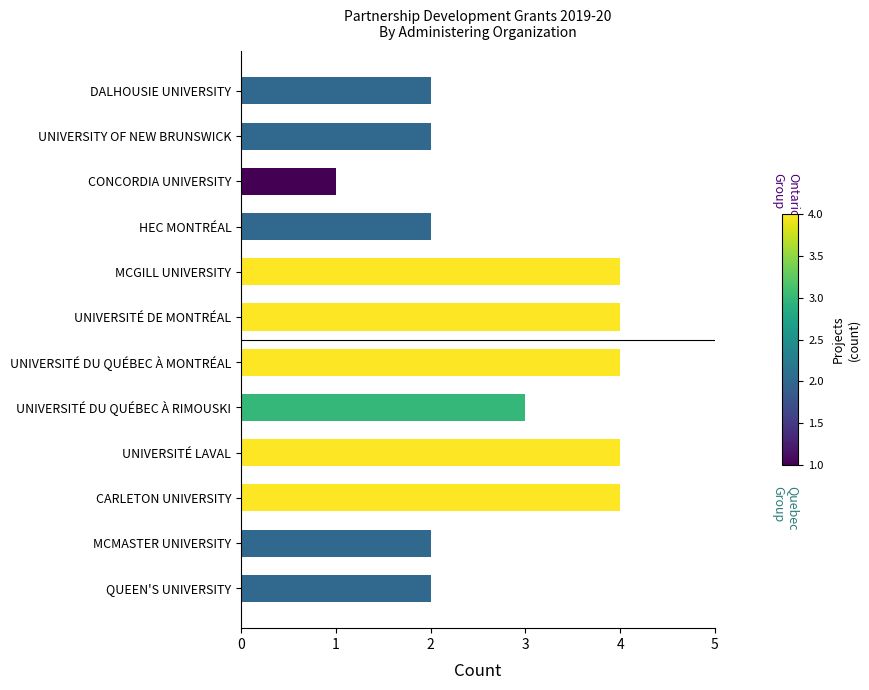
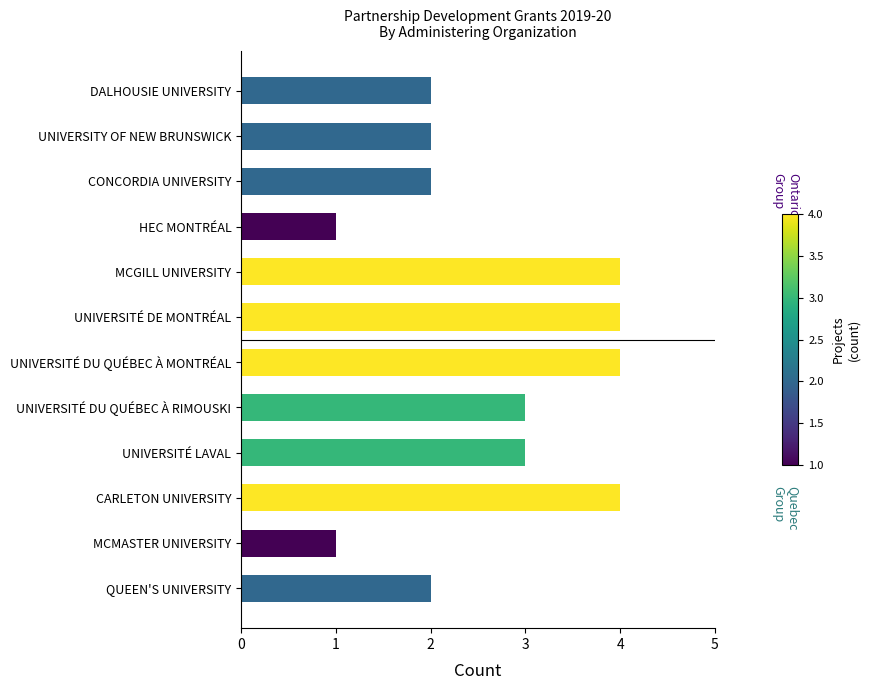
CONCORDIA UNIVERSITY: 1 -> 2
HEC MONTRÉAL: 2 -> 1
UNIVERSITÉ LAVAL: 4 -> 3
MCMASTER UNIVERSITY: 2 -> 1
